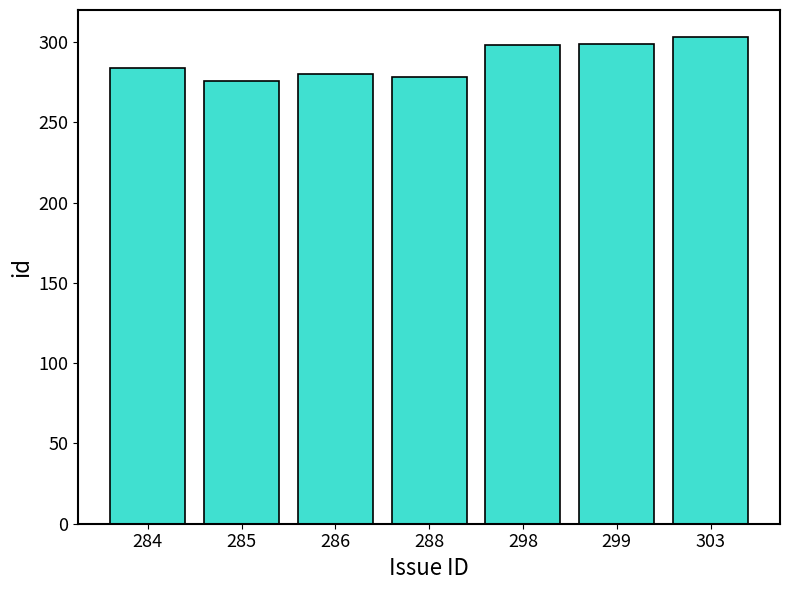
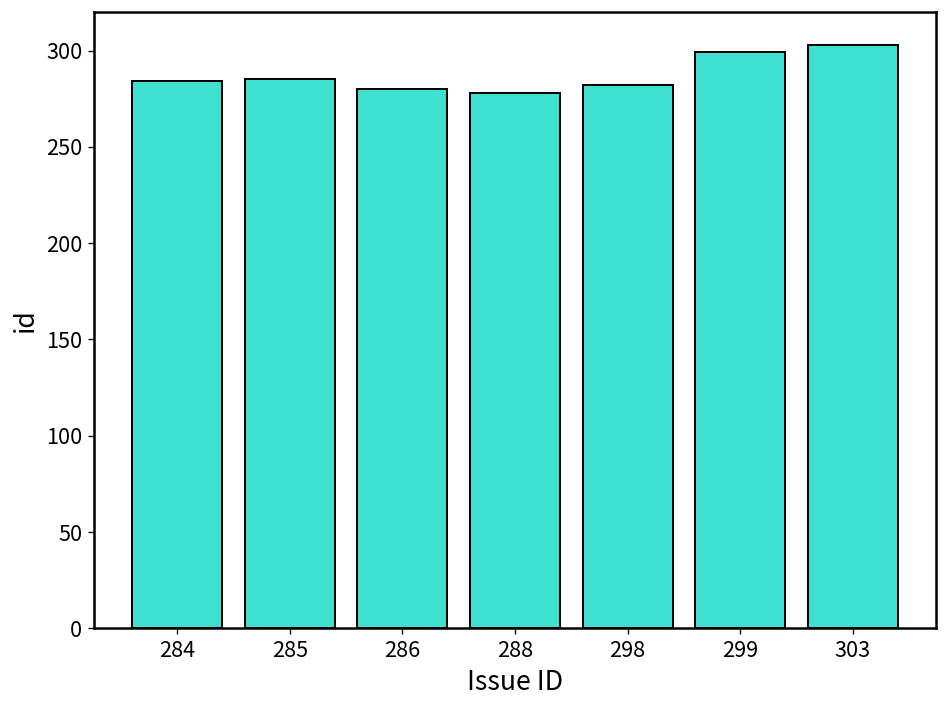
285: 276 -> 285
298: 298 -> 282
